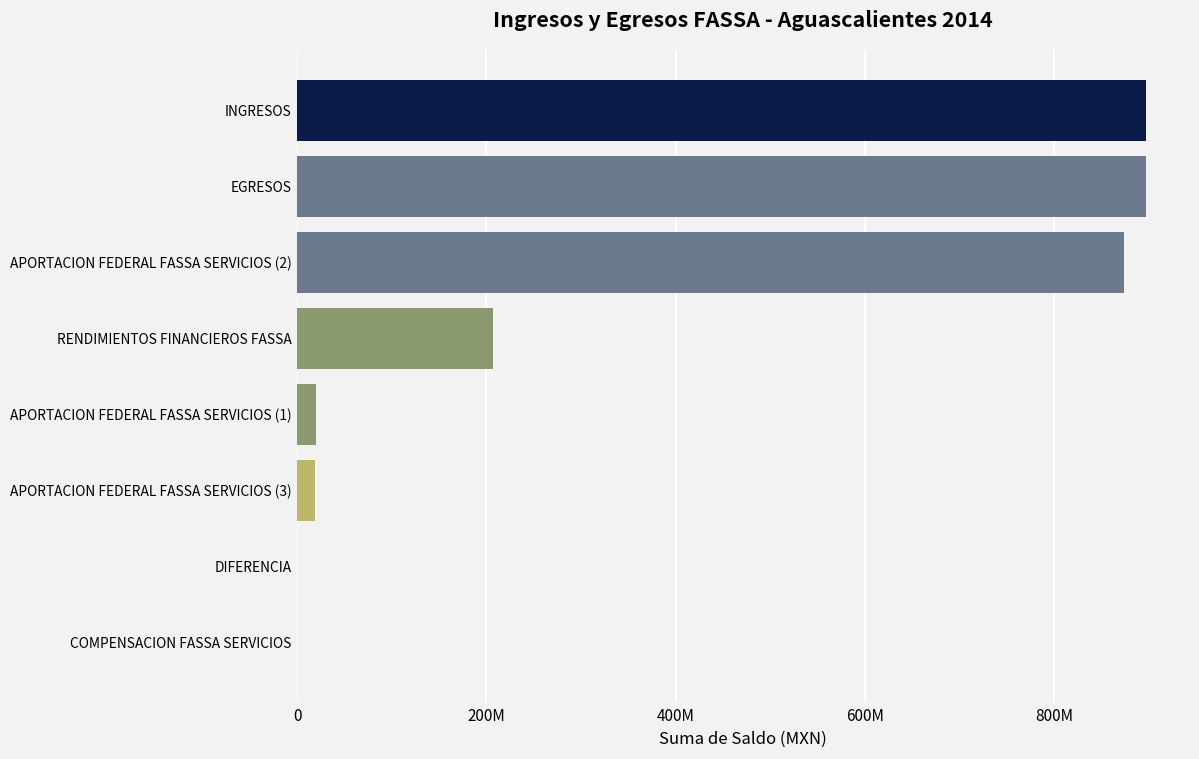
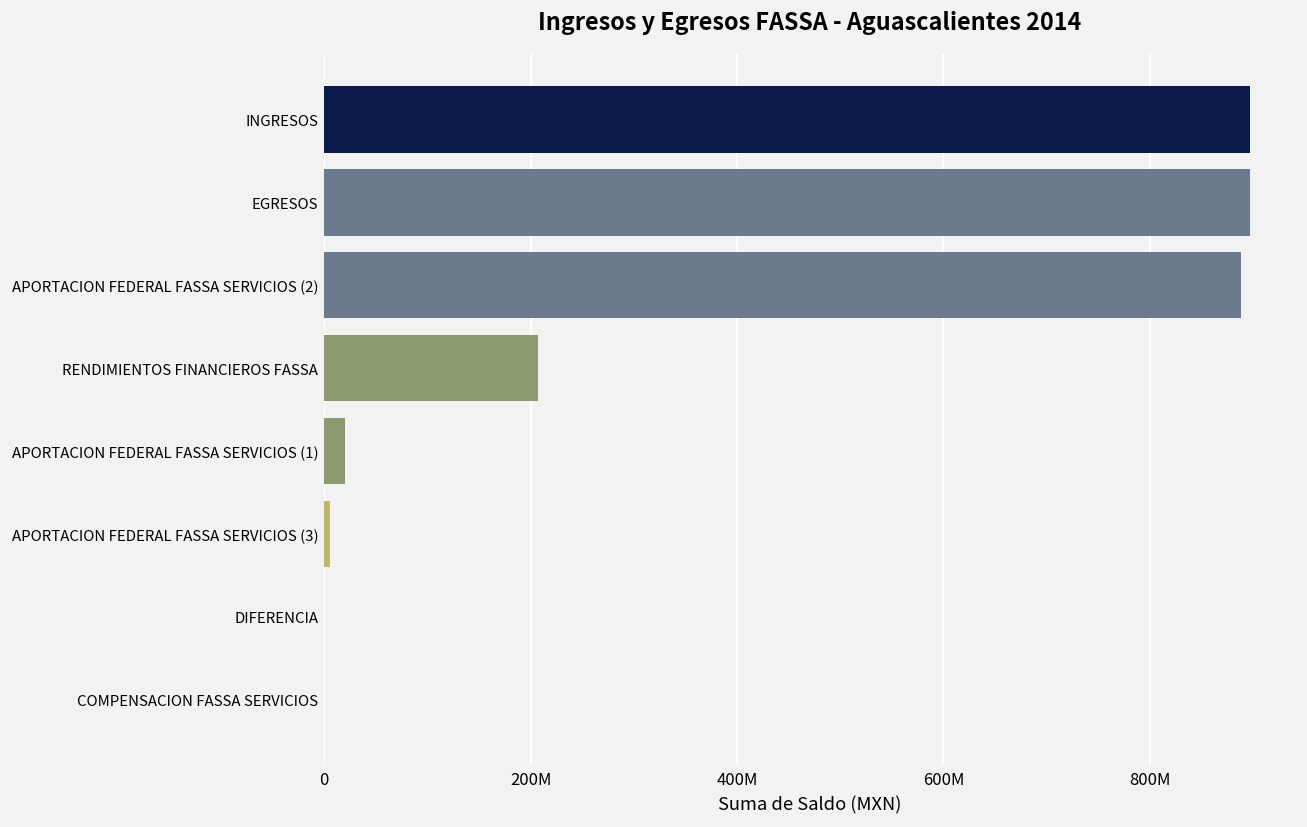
APORTACION FEDERAL FASSA SERVICIOS (2): 870000000 -> 890000000
APORTACION FEDERAL FASSA SERVICIOS (3): 20000000 -> 10000000
